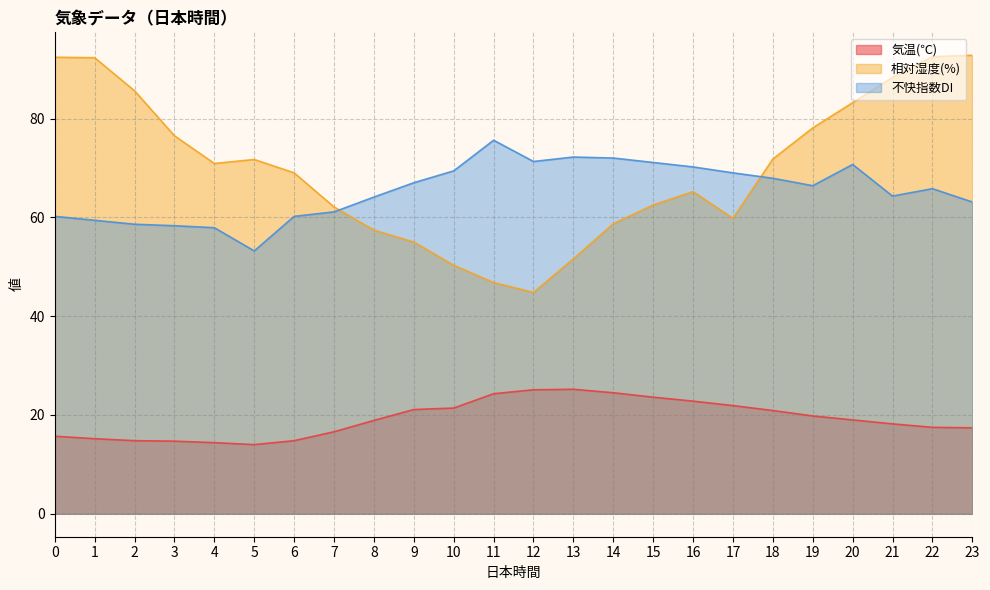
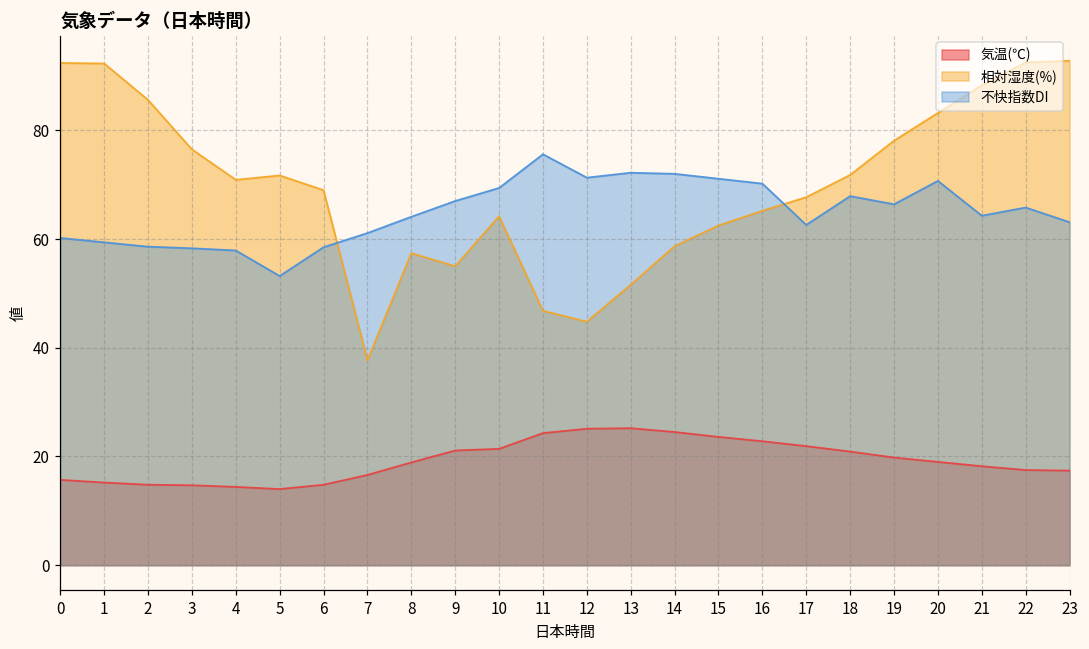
不快指数DI, 6: 60 -> 59
相対湿度(%), 7: 62 -> 38
相対湿度(%), 10: 50 -> 64
相対湿度(%), 17: 60 -> 68
不快指数DI, 17: 69 -> 63
